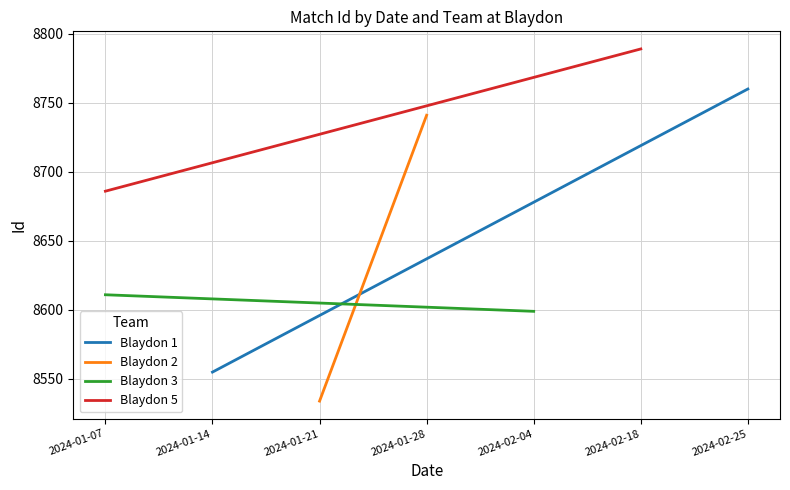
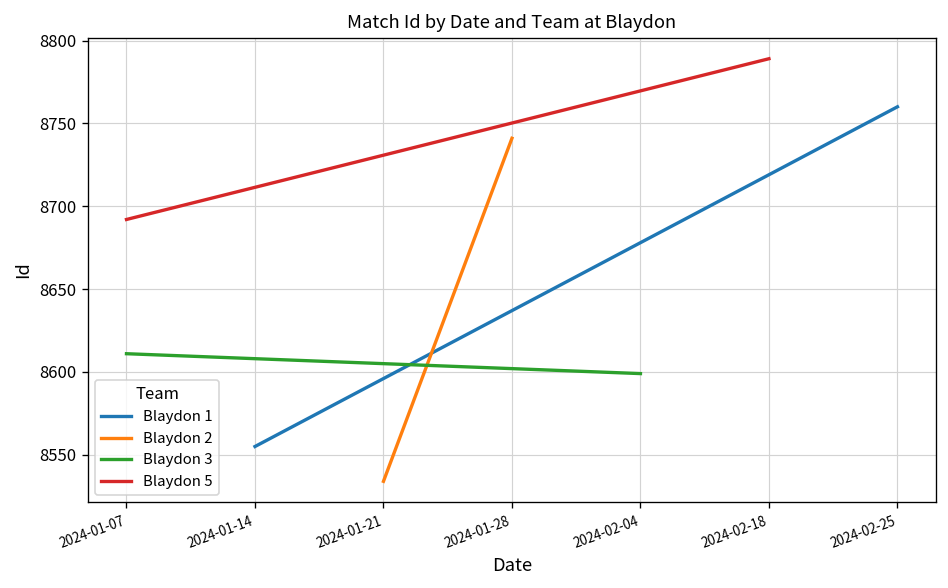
Blaydon 5, 2024-01-07: 8686 -> 8692
